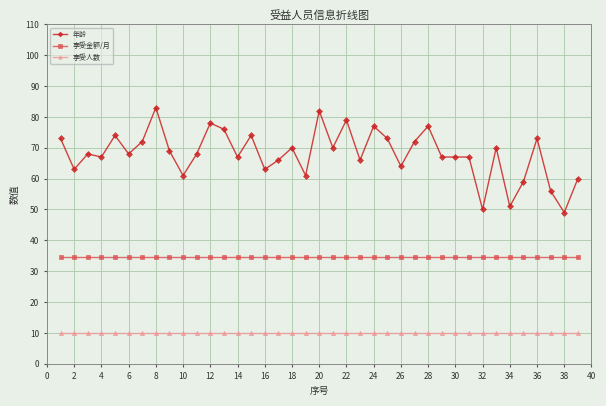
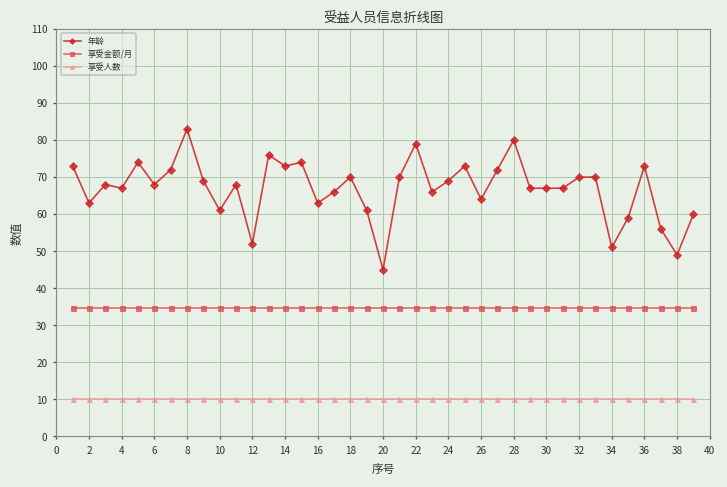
年龄, 12: 78 -> 52
年龄, 14: 67 -> 73
年龄, 20: 82 -> 45
年龄, 24: 77 -> 69
年龄, 28: 77 -> 80
年龄, 32: 50 -> 70
